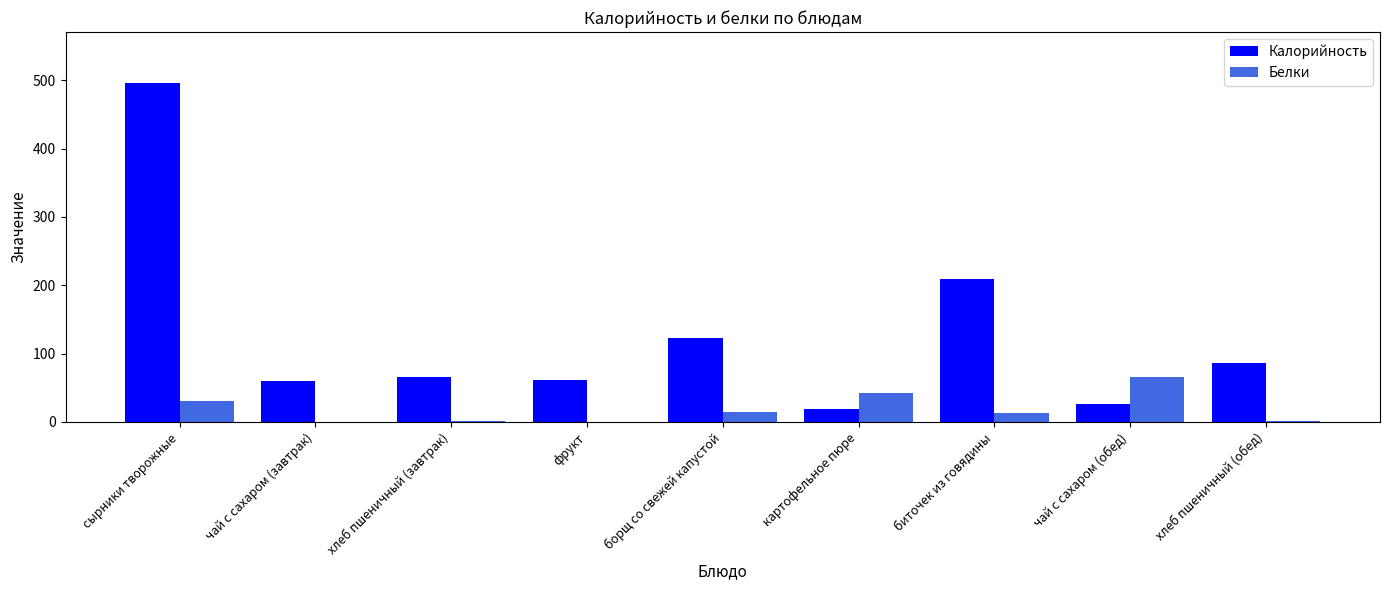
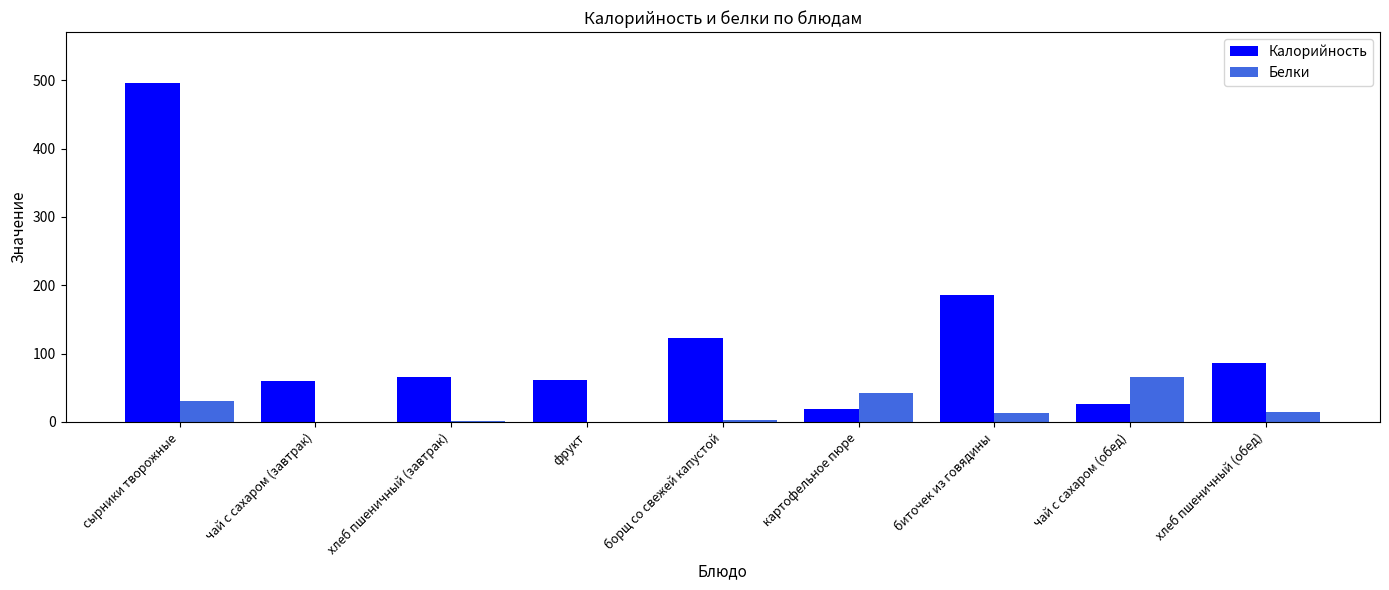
Белки, борщ со свежей капустой: 10 -> 0
Калорийность, биточек из говядины: 210 -> 190
Белки, хлеб пшеничный (обед): 0 -> 10
